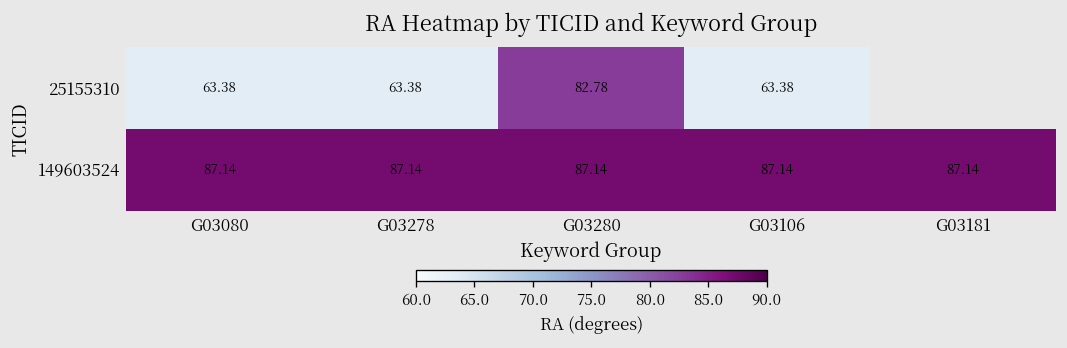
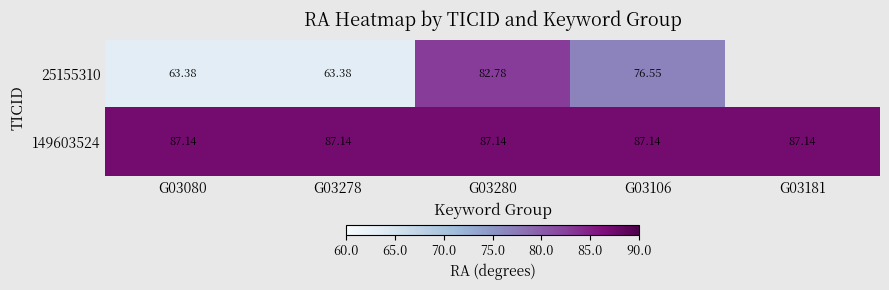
25155310, G03106: 63.38 -> 76.55
